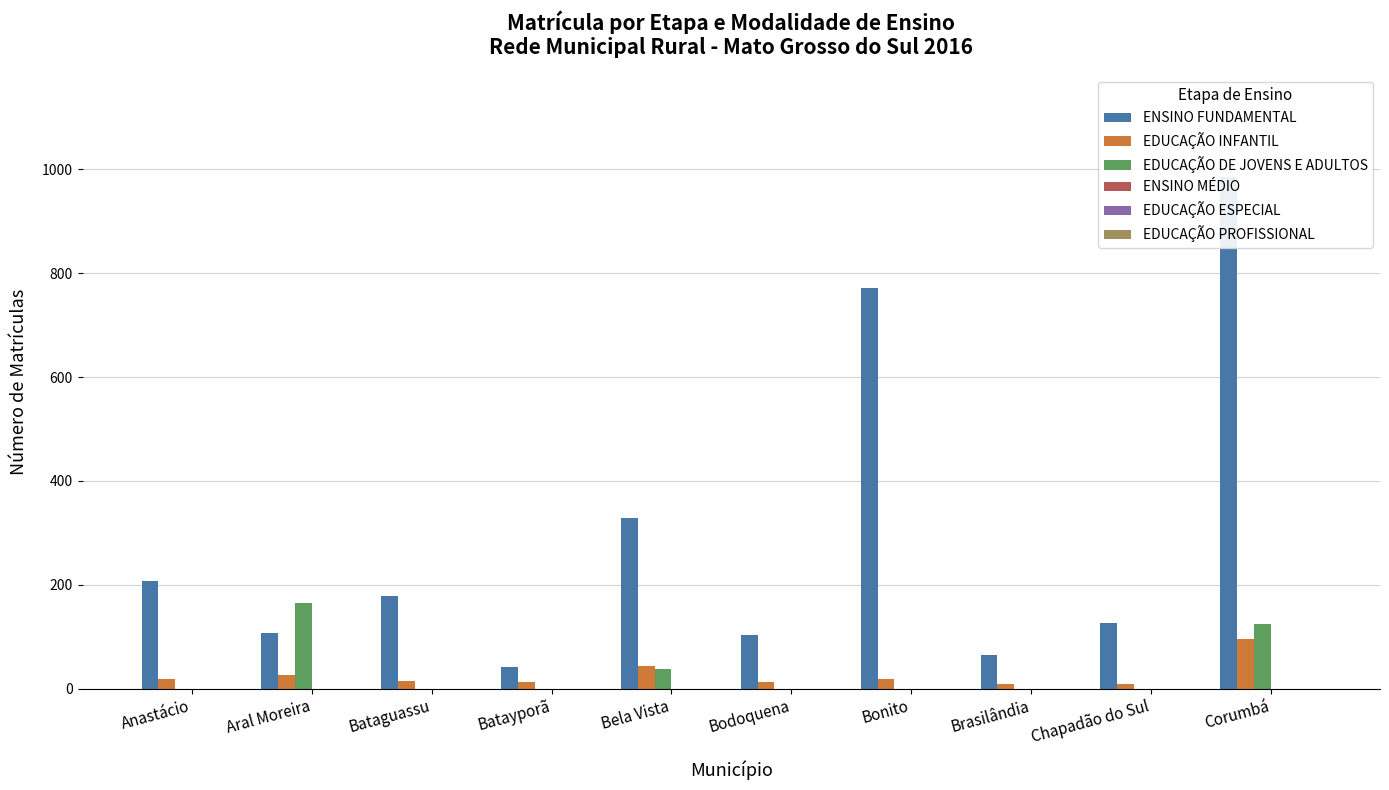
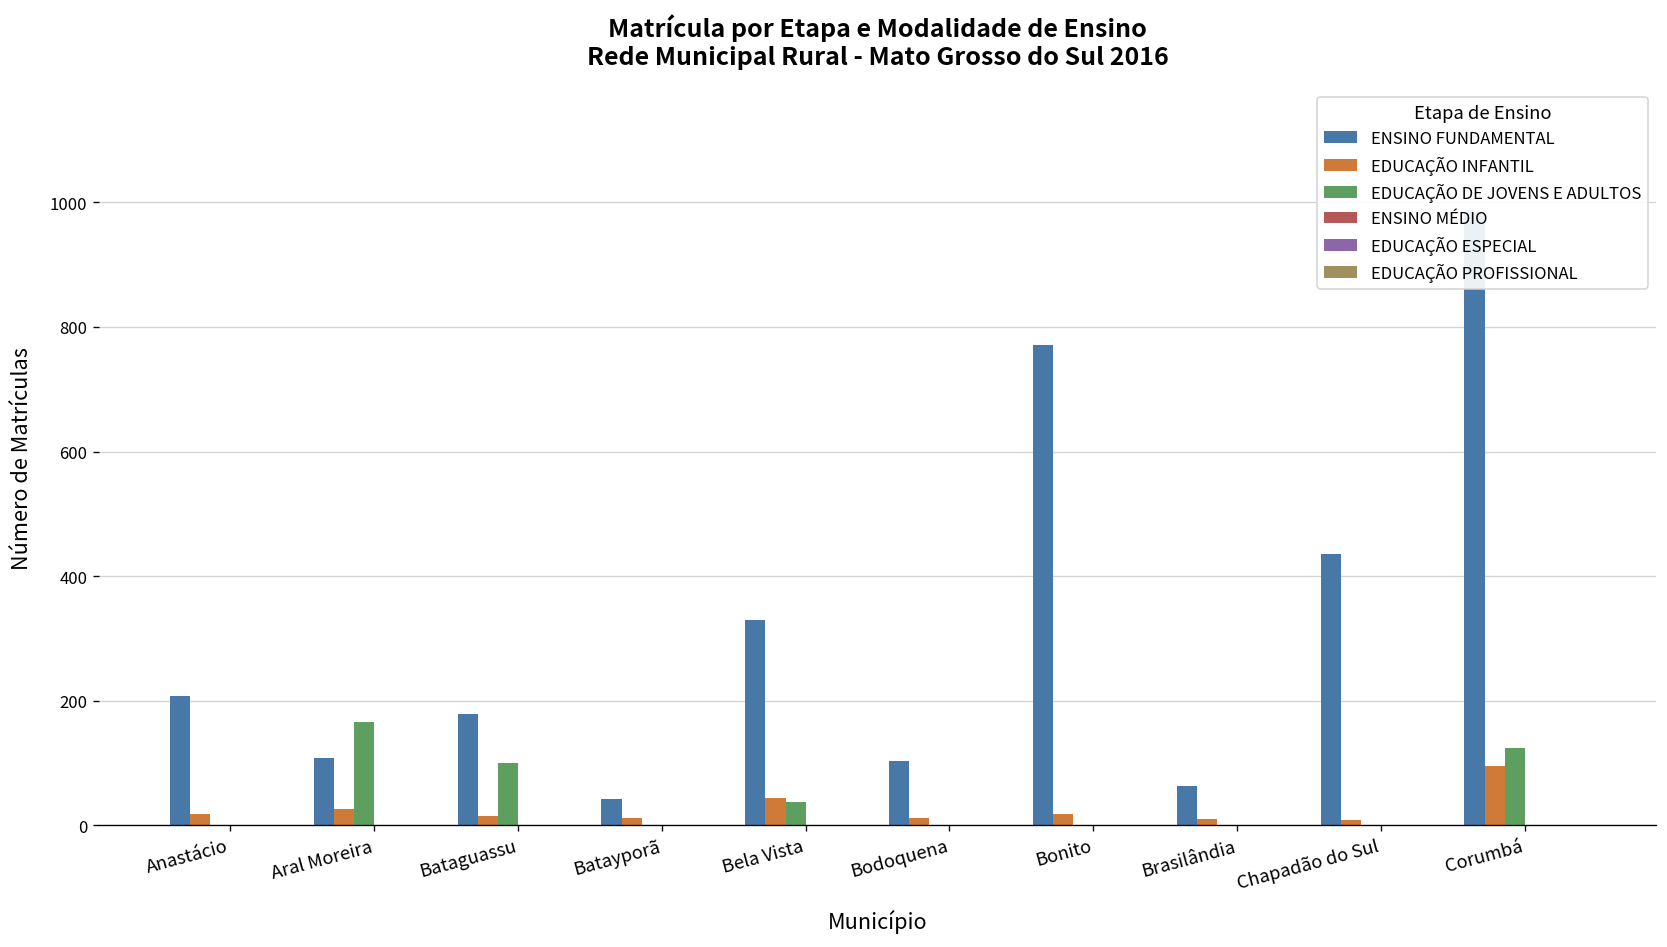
EDUCAÇÃO DE JOVENS E ADULTOS, Bataguassu: 0 -> 100
ENSINO FUNDAMENTAL, Chapadão do Sul: 130 -> 440
